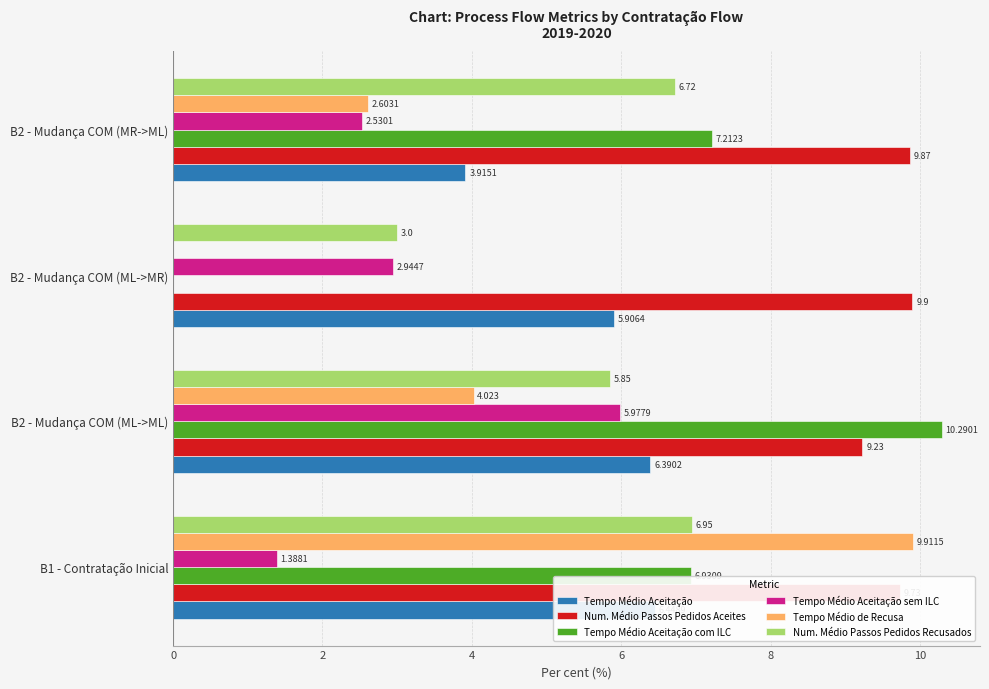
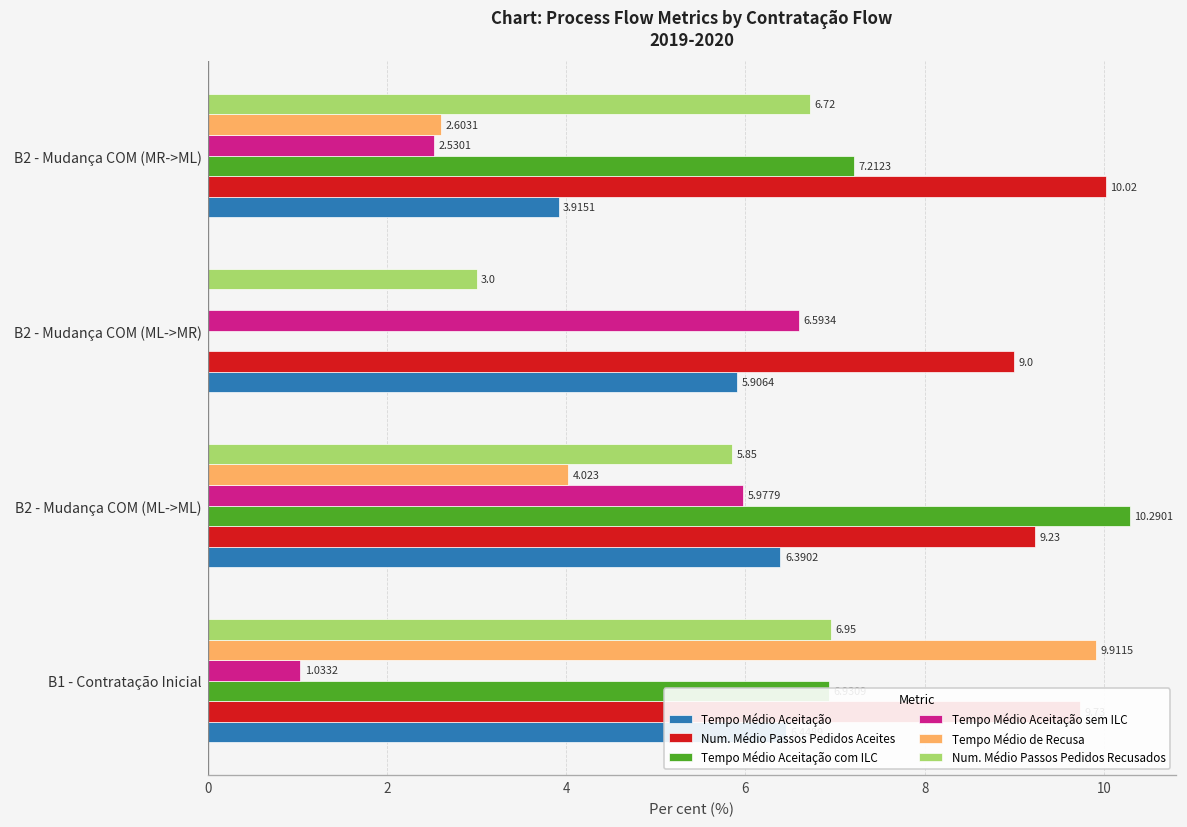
Num. Médio Passos Pedidos Aceites, B2 - Mudança COM (MR->ML): 9.87 -> 10.02
Tempo Médio Aceitação sem ILC, B2 - Mudança COM (ML->MR): 2.9447 -> 6.5934
Num. Médio Passos Pedidos Aceites, B2 - Mudança COM (ML->MR): 9.9 -> 9.0
Tempo Médio Aceitação sem ILC, B1 - Contratação Inicial: 1.3881 -> 1.0332
